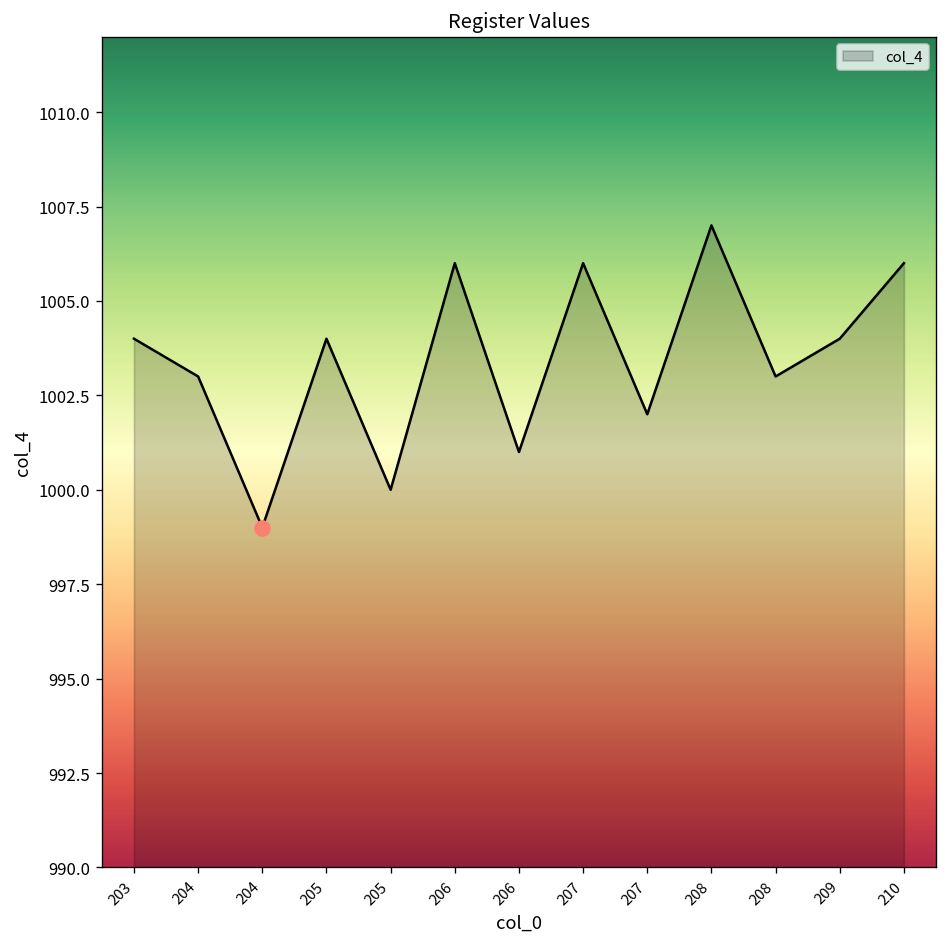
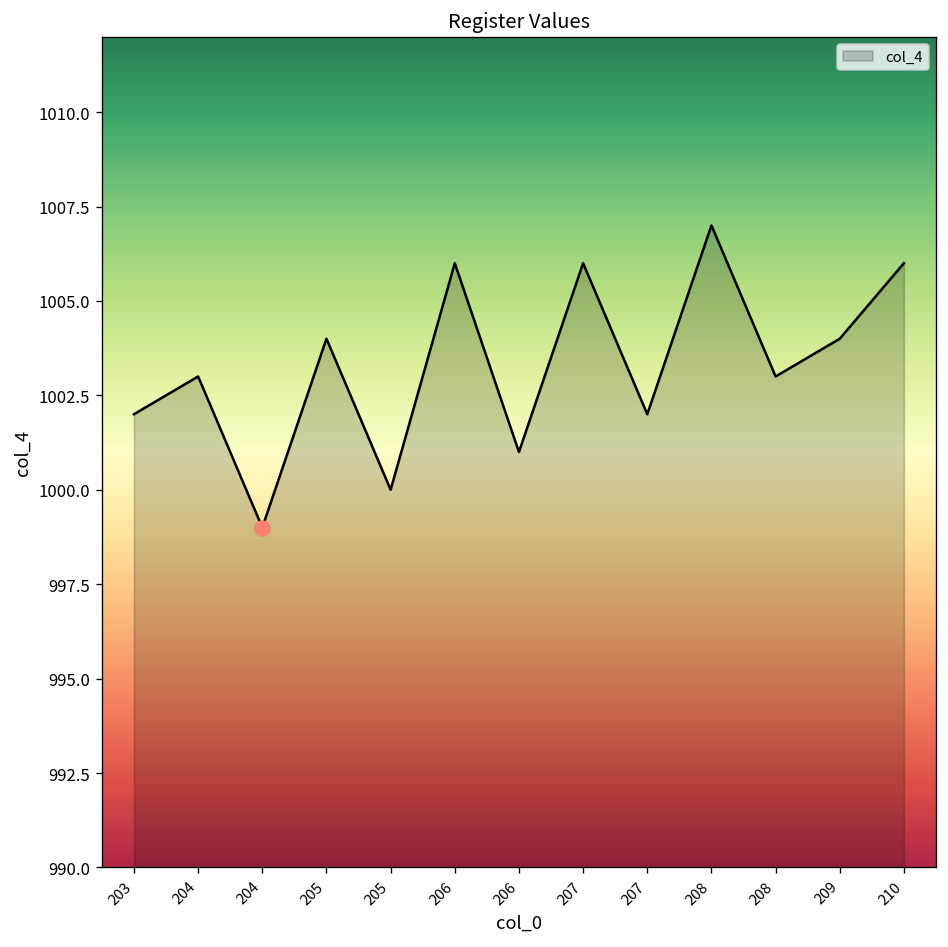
col_4, 203: 1004 -> 1002
